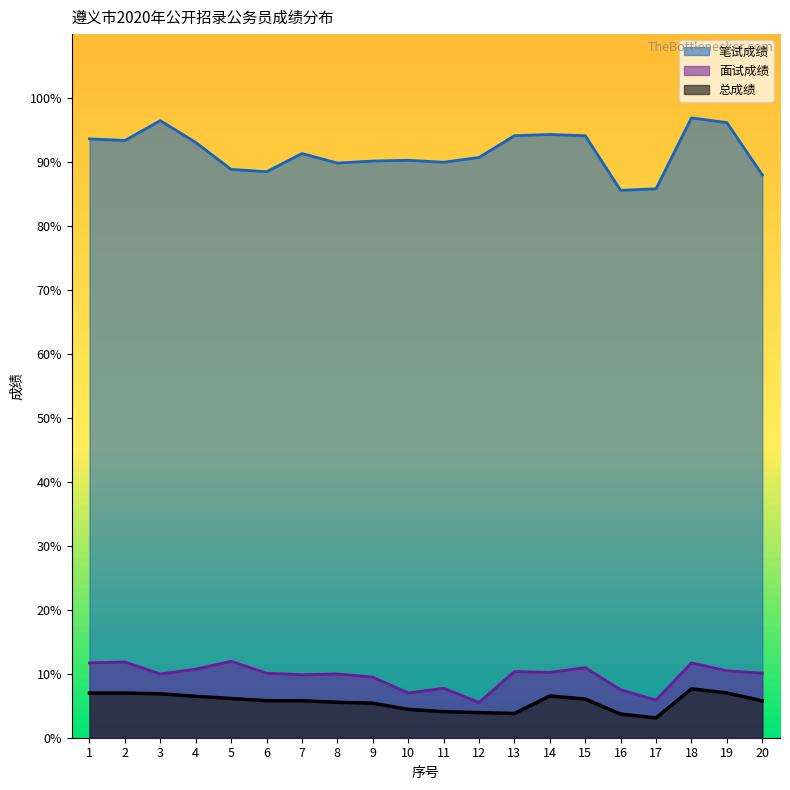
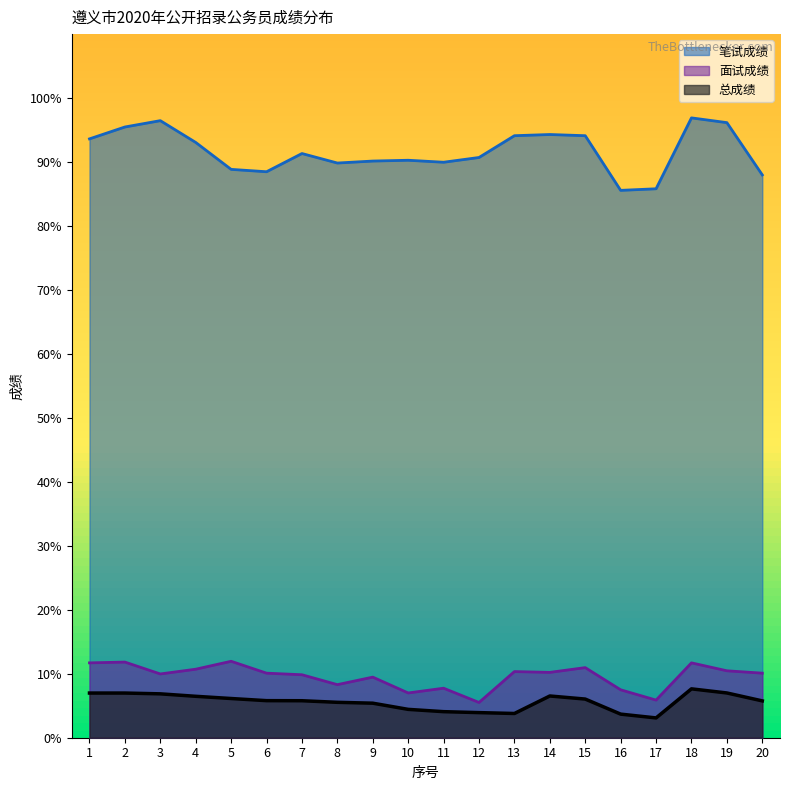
笔试成绩, 2: 93% -> 95%
面试成绩, 8: 10% -> 8%
